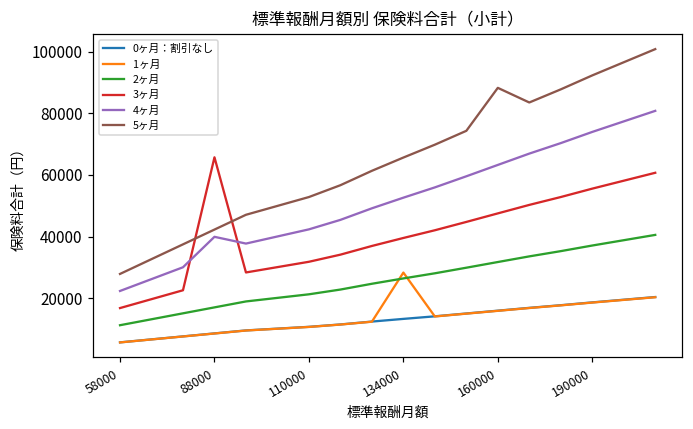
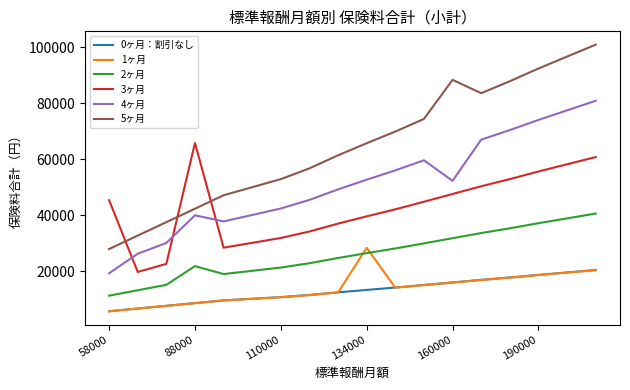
3ヶ月, 58000: 17000 -> 45000
4ヶ月, 58000: 22000 -> 19000
2ヶ月, 88000: 17000 -> 22000
4ヶ月, 160000: 63000 -> 52000
